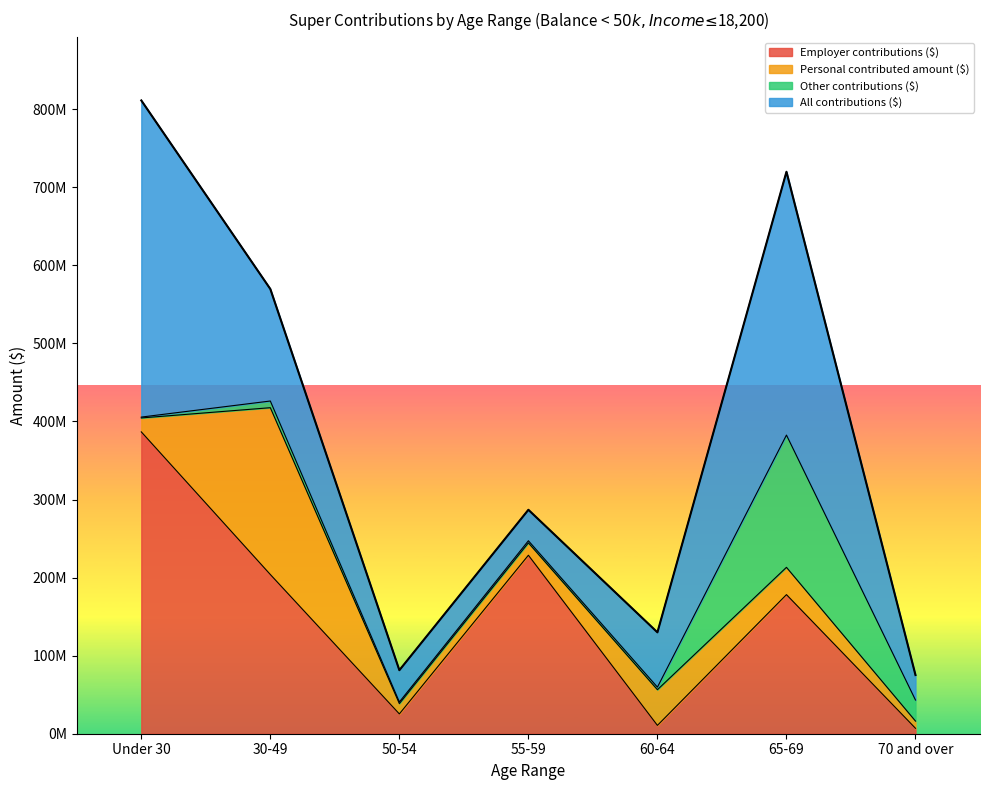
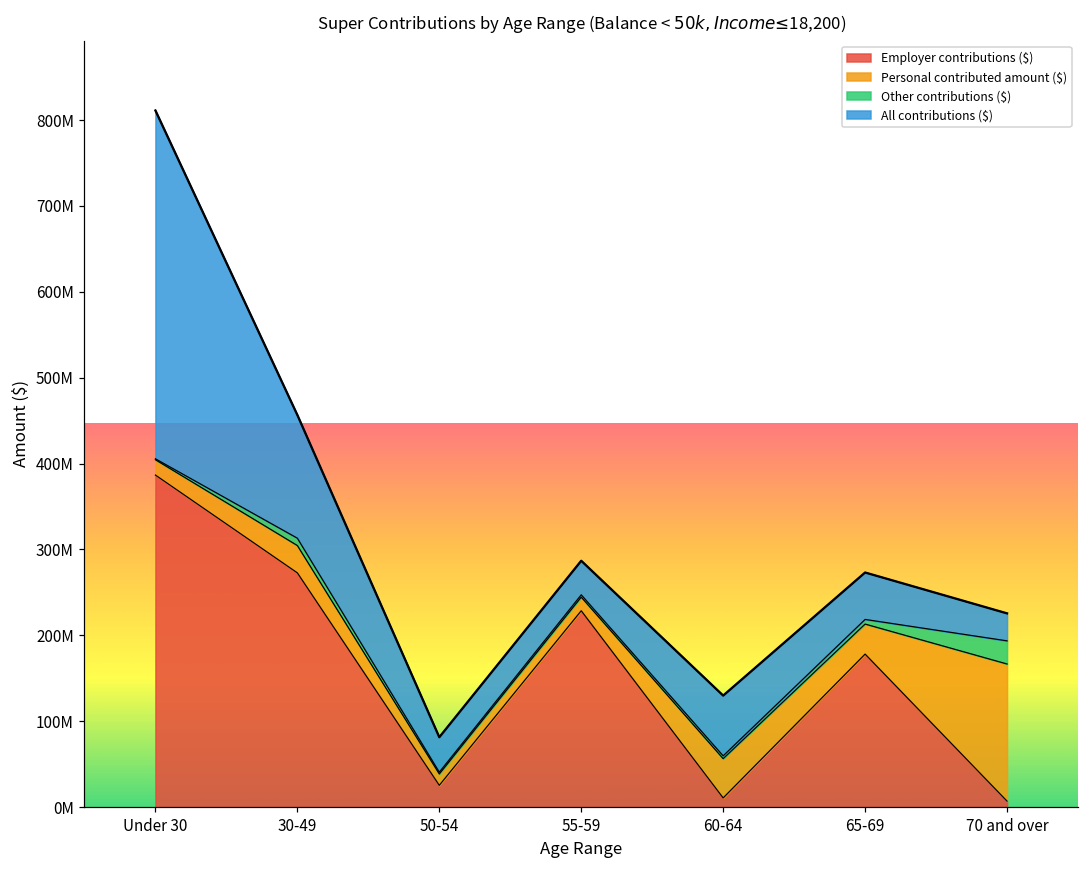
Employer contributions ($), 30-49: 200000000 -> 270000000
Personal contributed amount ($), 30-49: 210000000 -> 30000000
Other contributions ($), 65-69: 170000000 -> 10000000
All contributions ($), 65-69: 340000000 -> 50000000
Personal contributed amount ($), 70 and over: 10000000 -> 160000000
